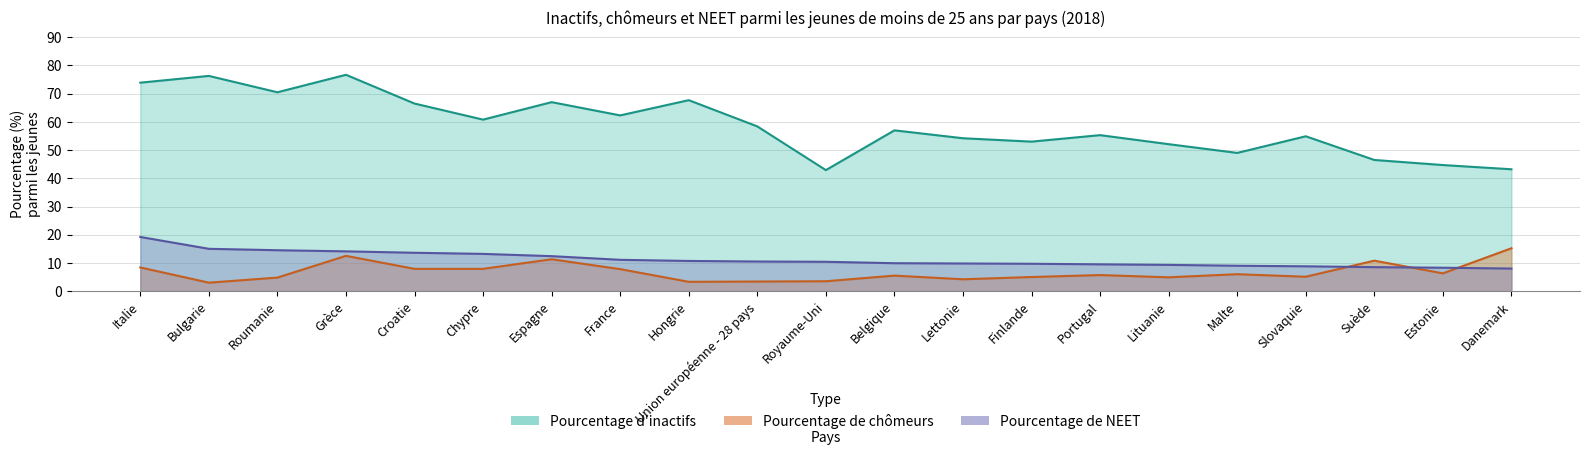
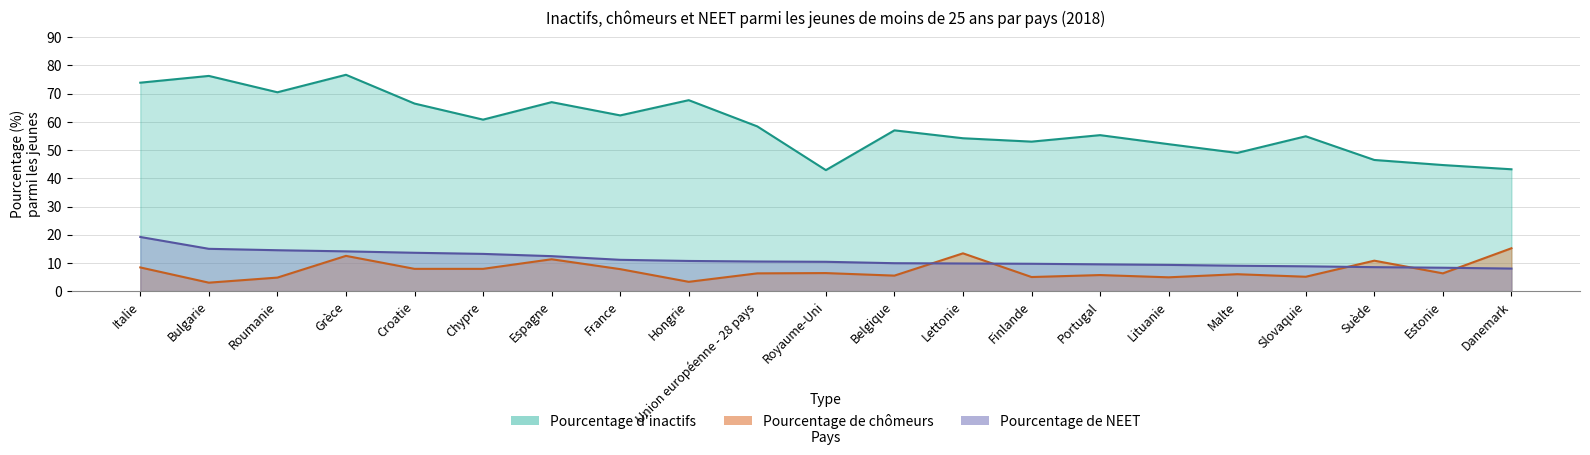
Pourcentage de chômeurs, Union européenne - 28 pays: 3 -> 6
Pourcentage de chômeurs, Royaume-Uni: 4 -> 6
Pourcentage de chômeurs, Lettonie: 4 -> 13
